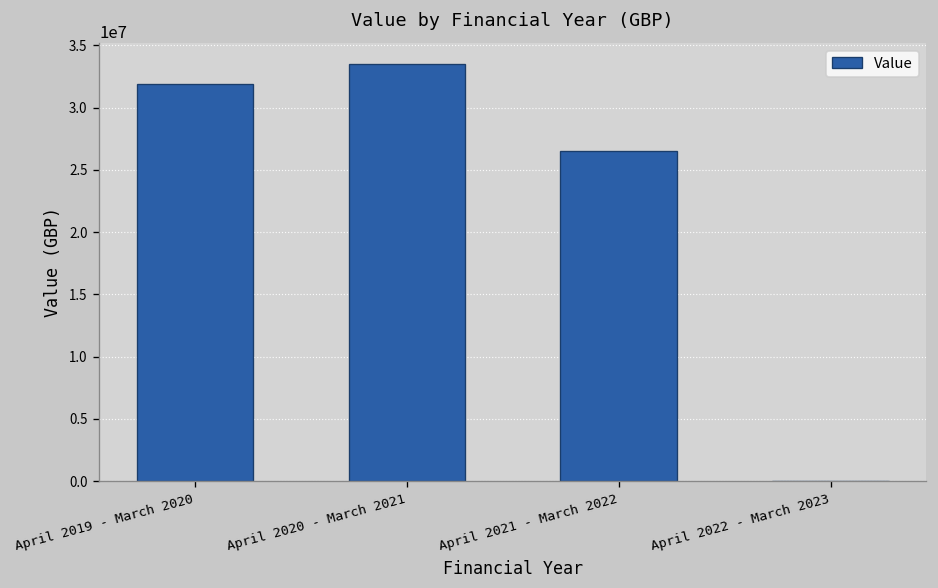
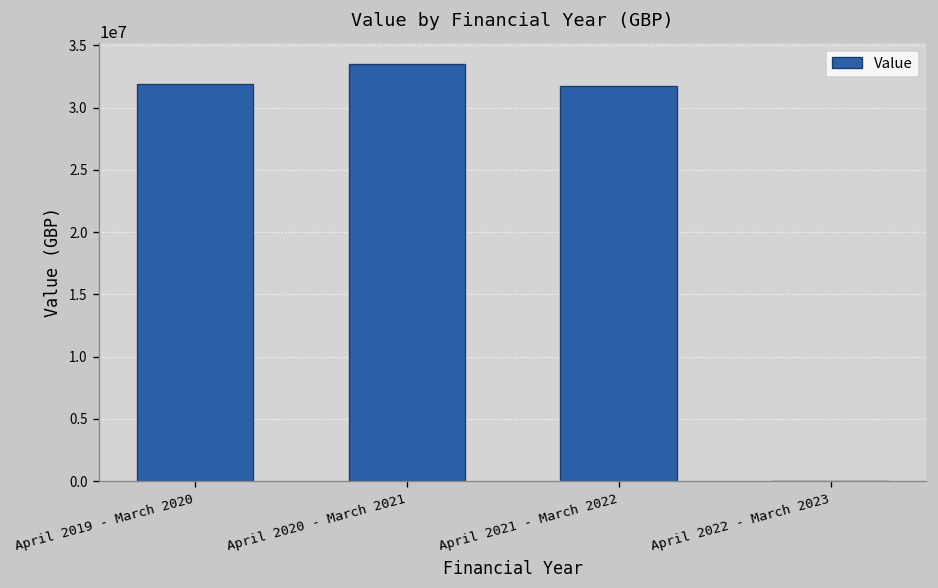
April 2021 - March 2022: 26500000 -> 31700000
